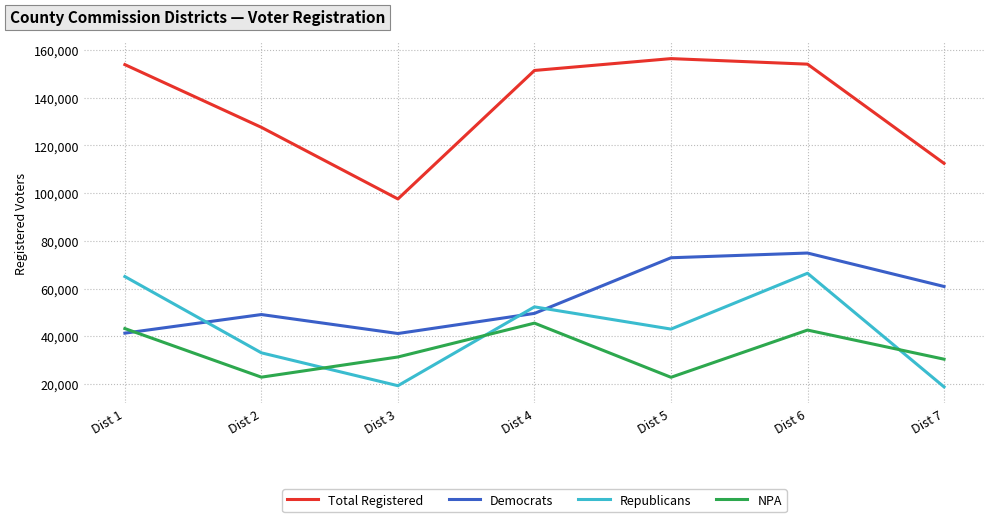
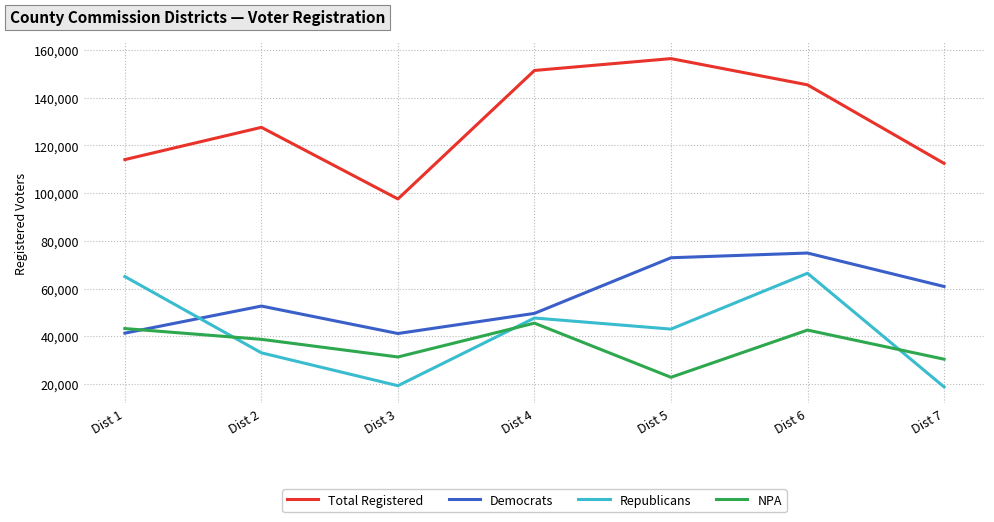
Total Registered, Dist 1: 154,000 -> 114,000
Democrats, Dist 2: 49,000 -> 53,000
NPA, Dist 2: 23,000 -> 39,000
Republicans, Dist 4: 52,000 -> 48,000
Total Registered, Dist 6: 154,000 -> 145,000
